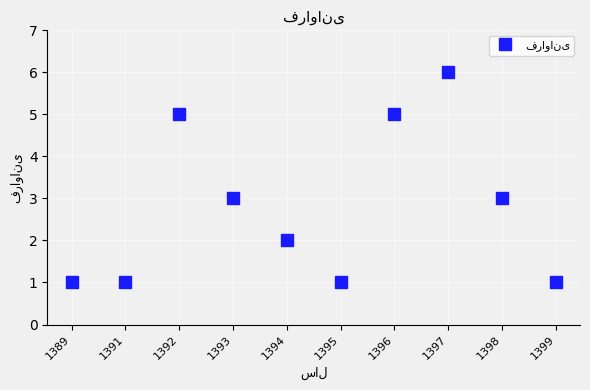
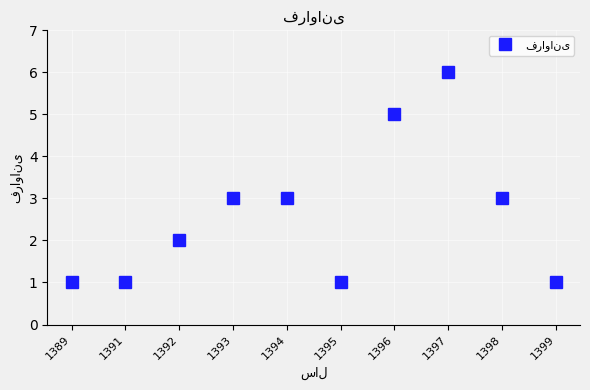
1392: 5 -> 2
1394: 2 -> 3
